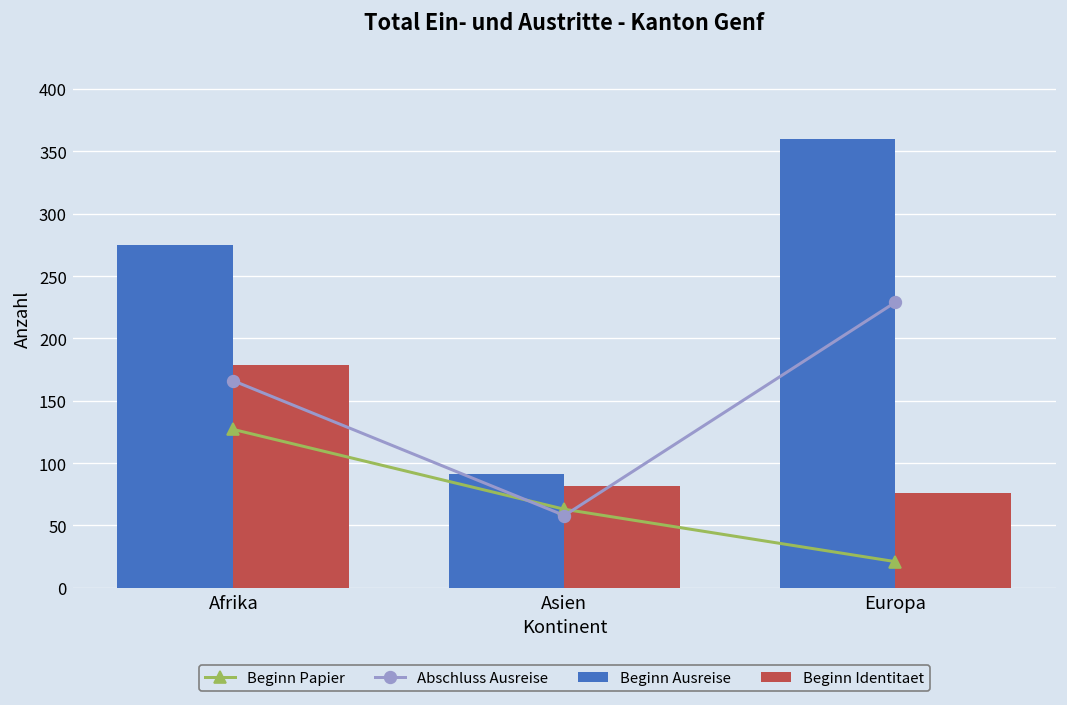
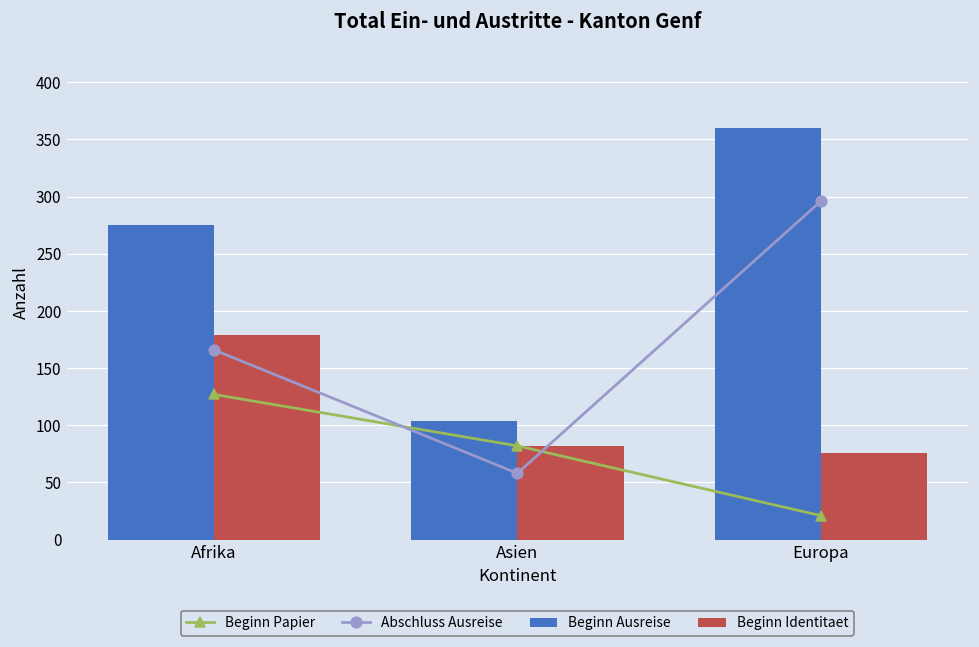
Beginn Ausreise, Asien: 91 -> 104
Beginn Papier, Asien: 63 -> 82
Abschluss Ausreise, Europa: 229 -> 296
